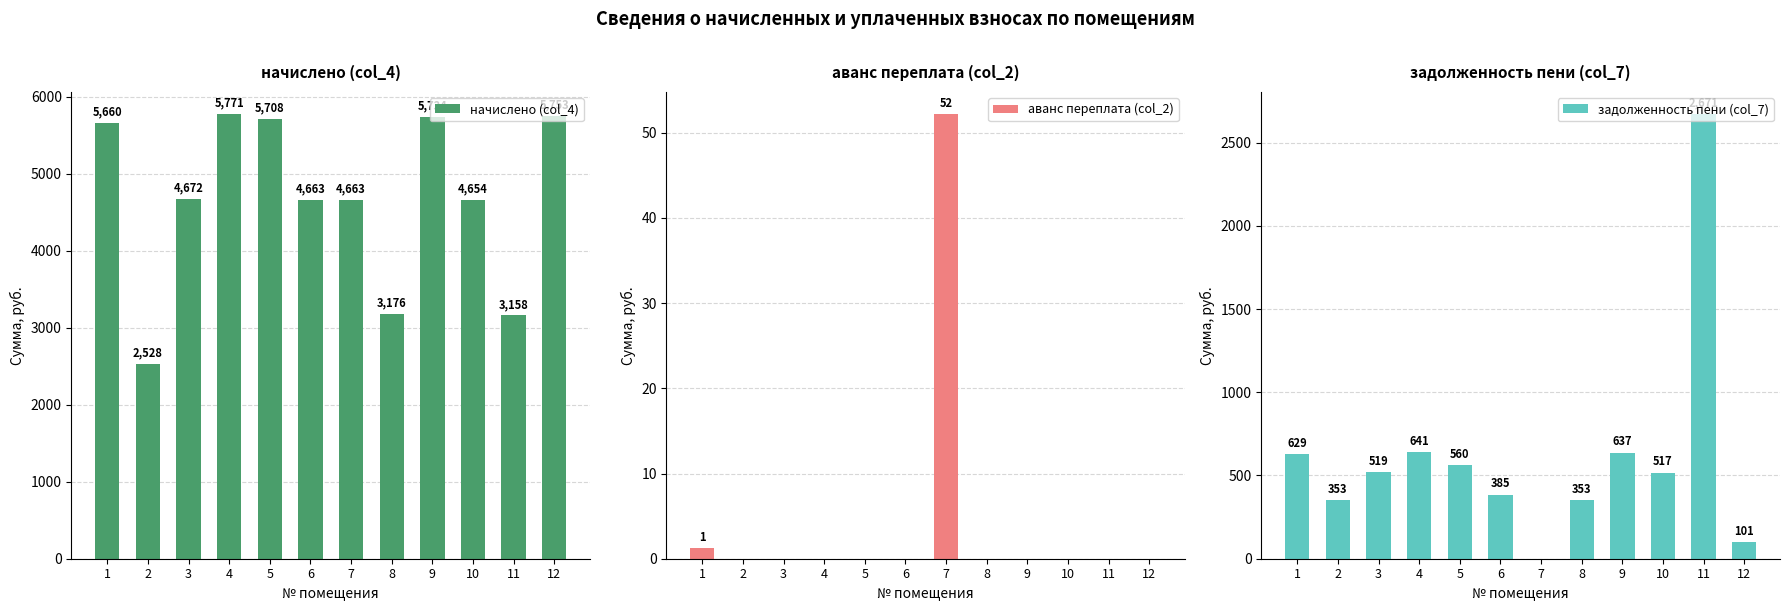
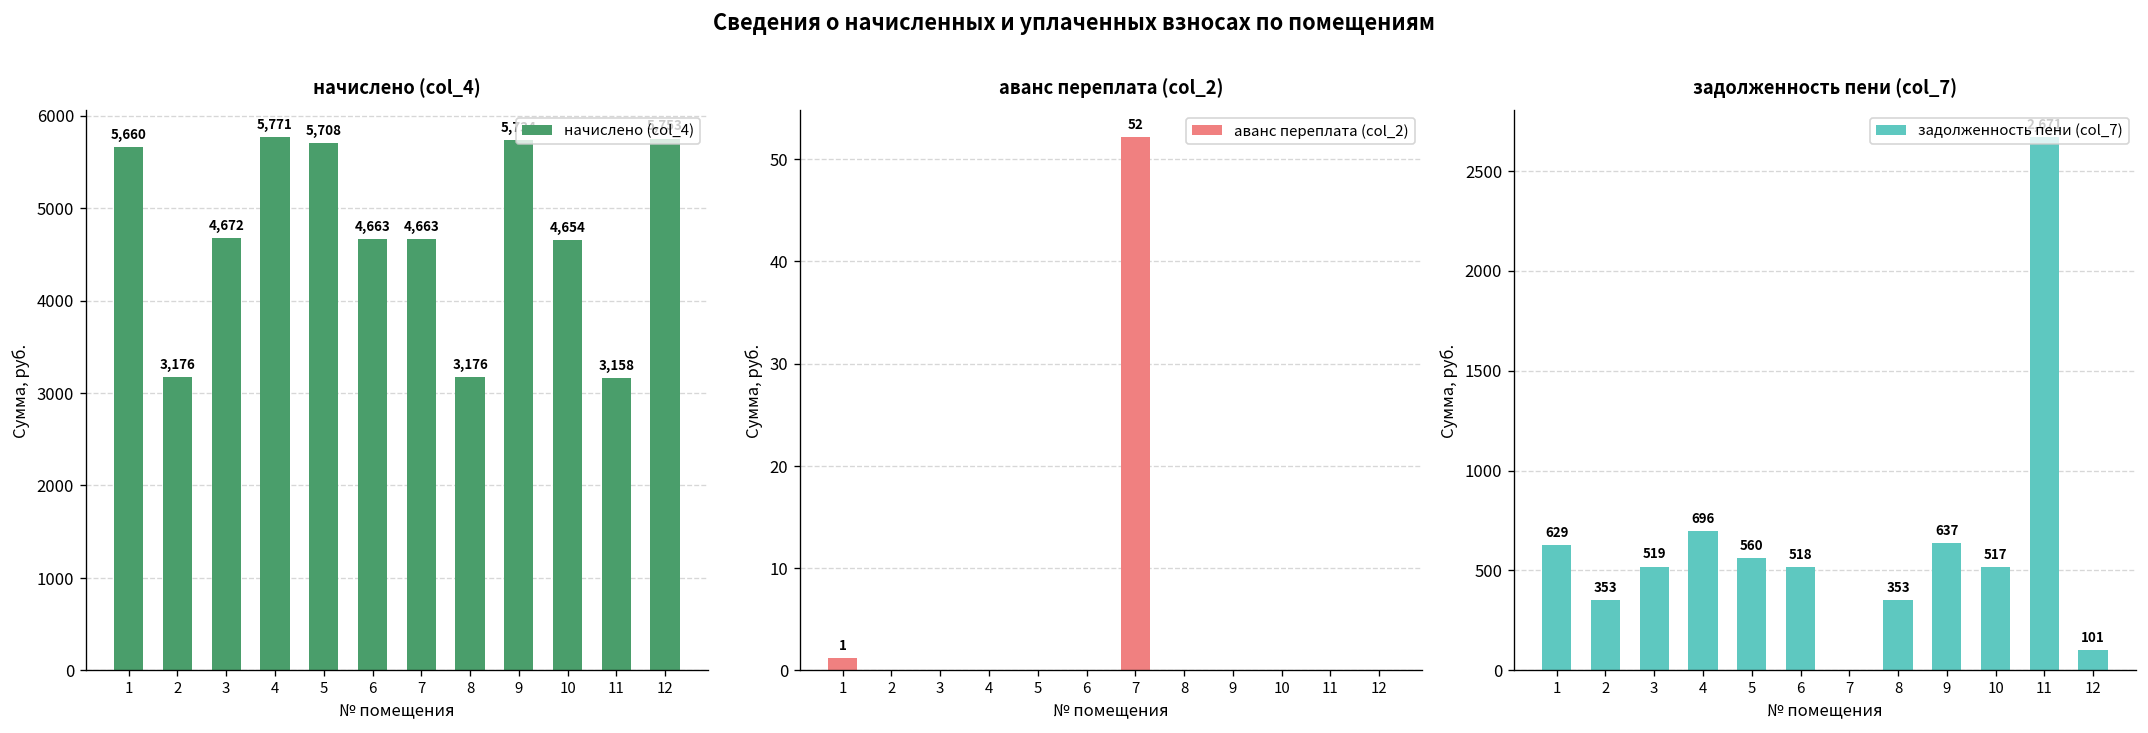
начислено (col_4), 2: 2,528 -> 3,176
задолженность пени (col_7), 4: 641 -> 696
задолженность пени (col_7), 6: 385 -> 518
